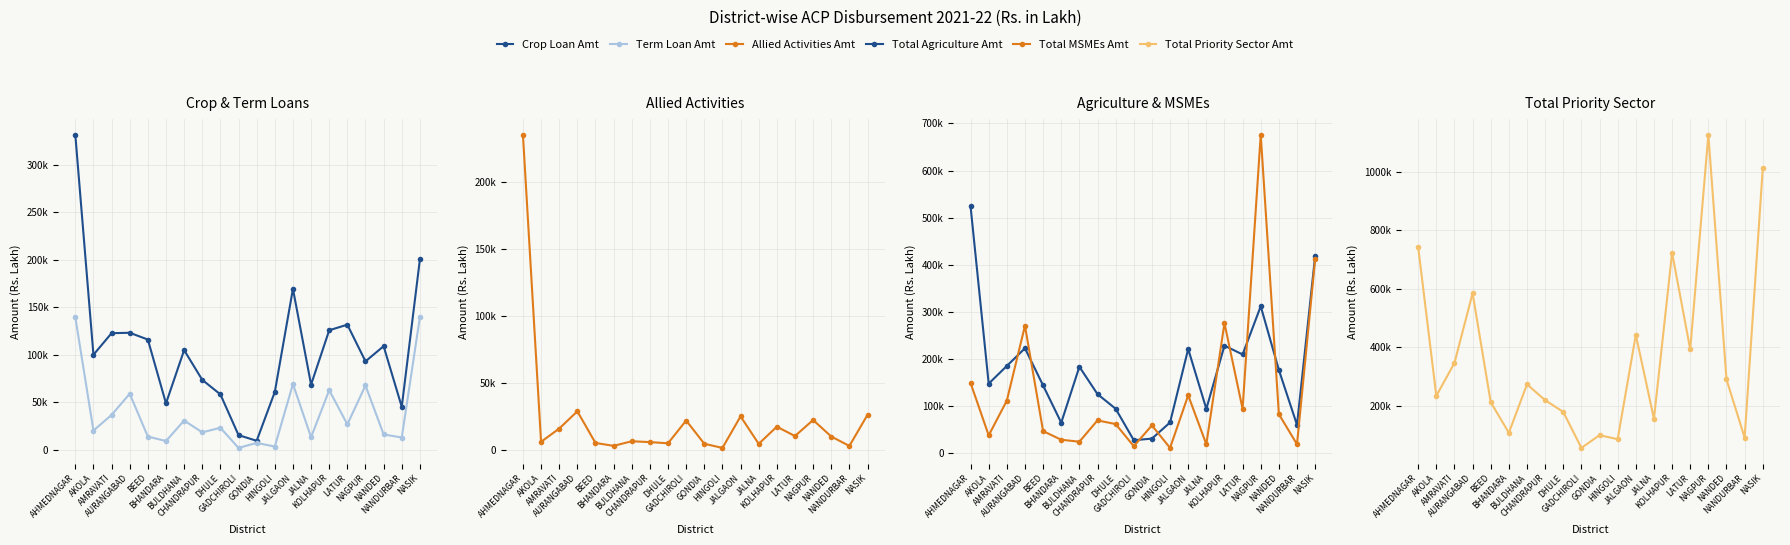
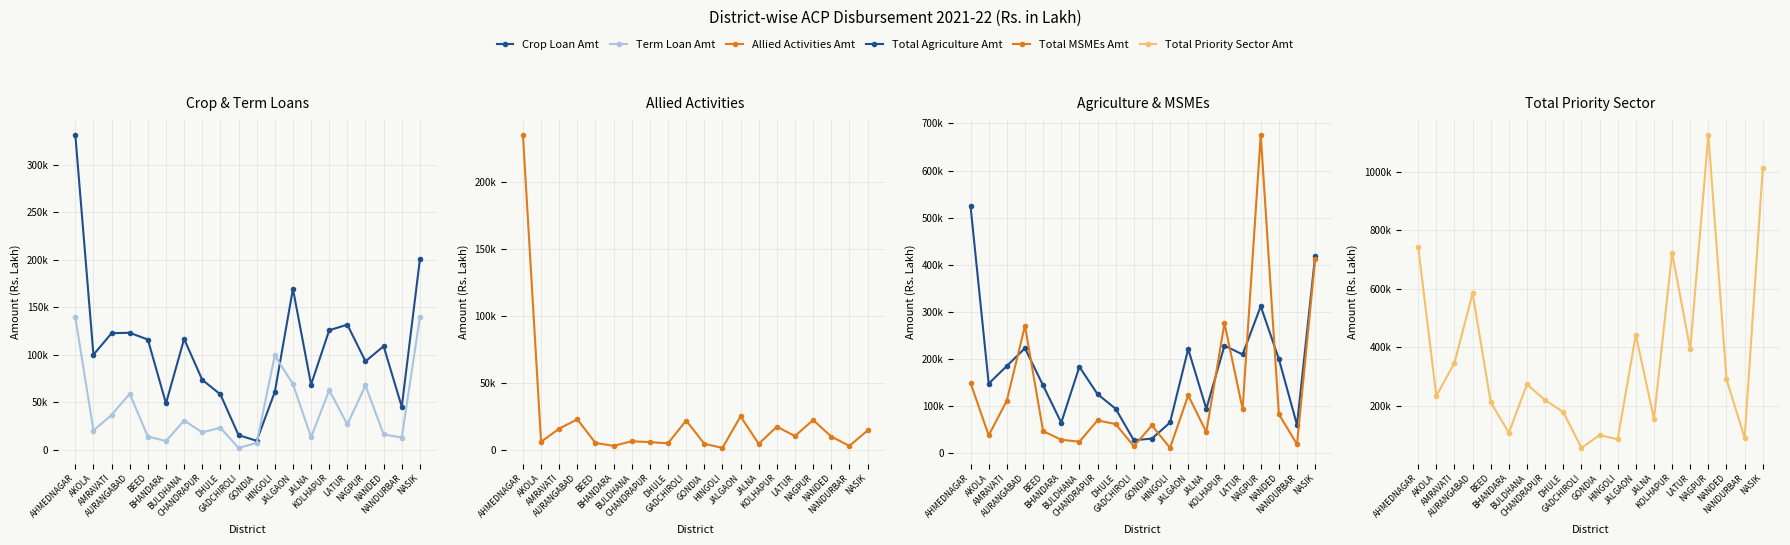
Crop & Term Loans, Crop Loan Amt, BULDHANA: 100000 -> 120000
Crop & Term Loans, Term Loan Amt, HINGOLI: 0 -> 100000
Allied Activities, AURANGABAD: 29000 -> 23000
Allied Activities, NASIK: 26000 -> 14000
Agriculture & MSMEs, Total MSMEs Amt, JALNA: 20000 -> 50000
Agriculture & MSMEs, Total Agriculture Amt, NANDED: 180000 -> 200000
